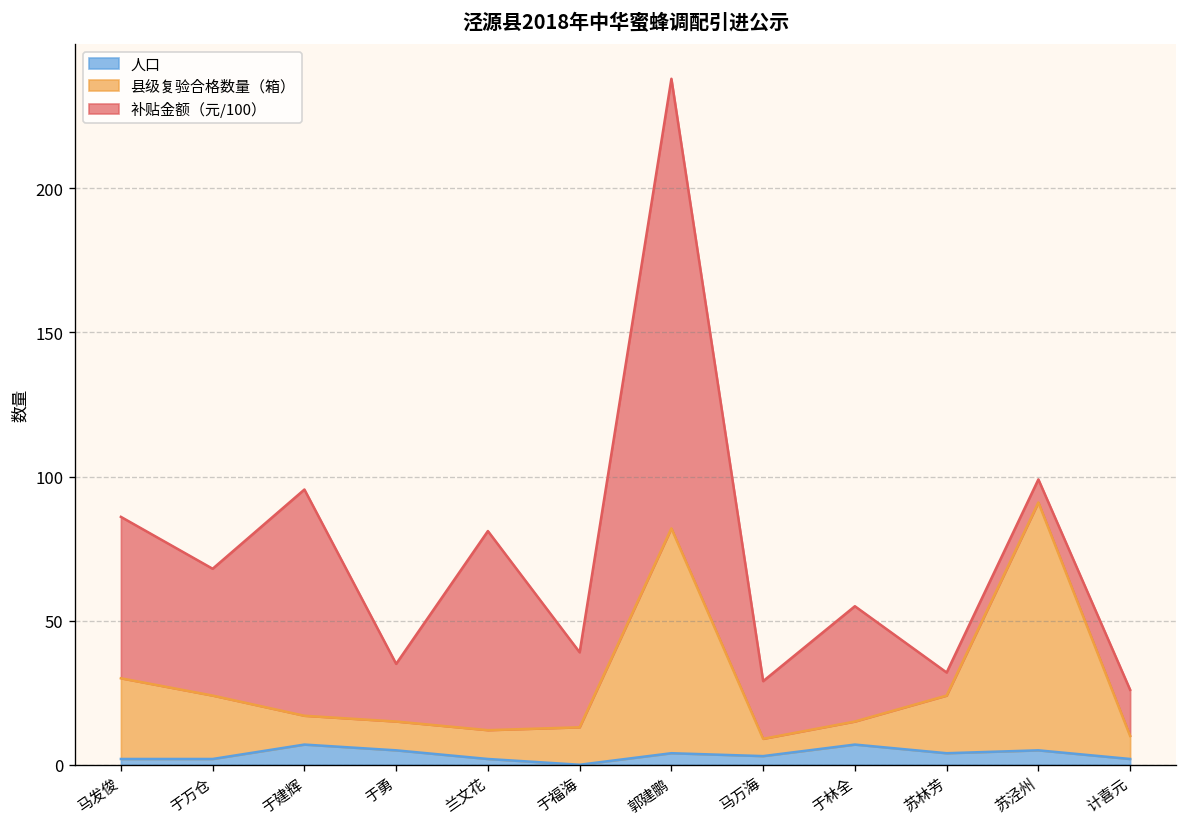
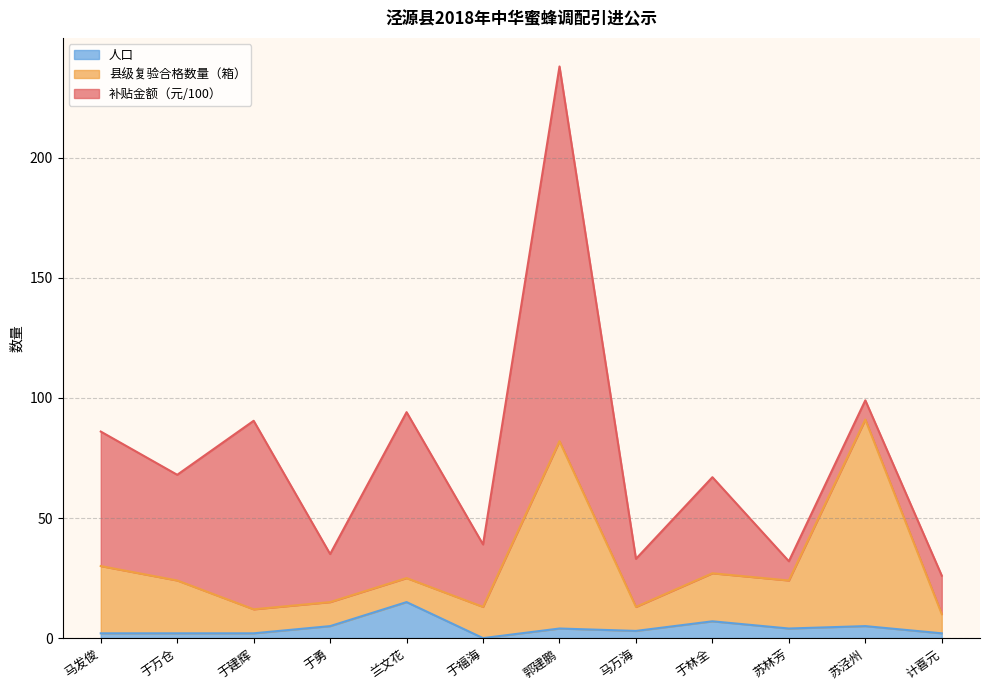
人口, 于建辉: 7 -> 2
人口, 兰文花: 2 -> 15
县级复验合格数量（箱）, 马万海: 6 -> 10
县级复验合格数量（箱）, 于林全: 8 -> 20
